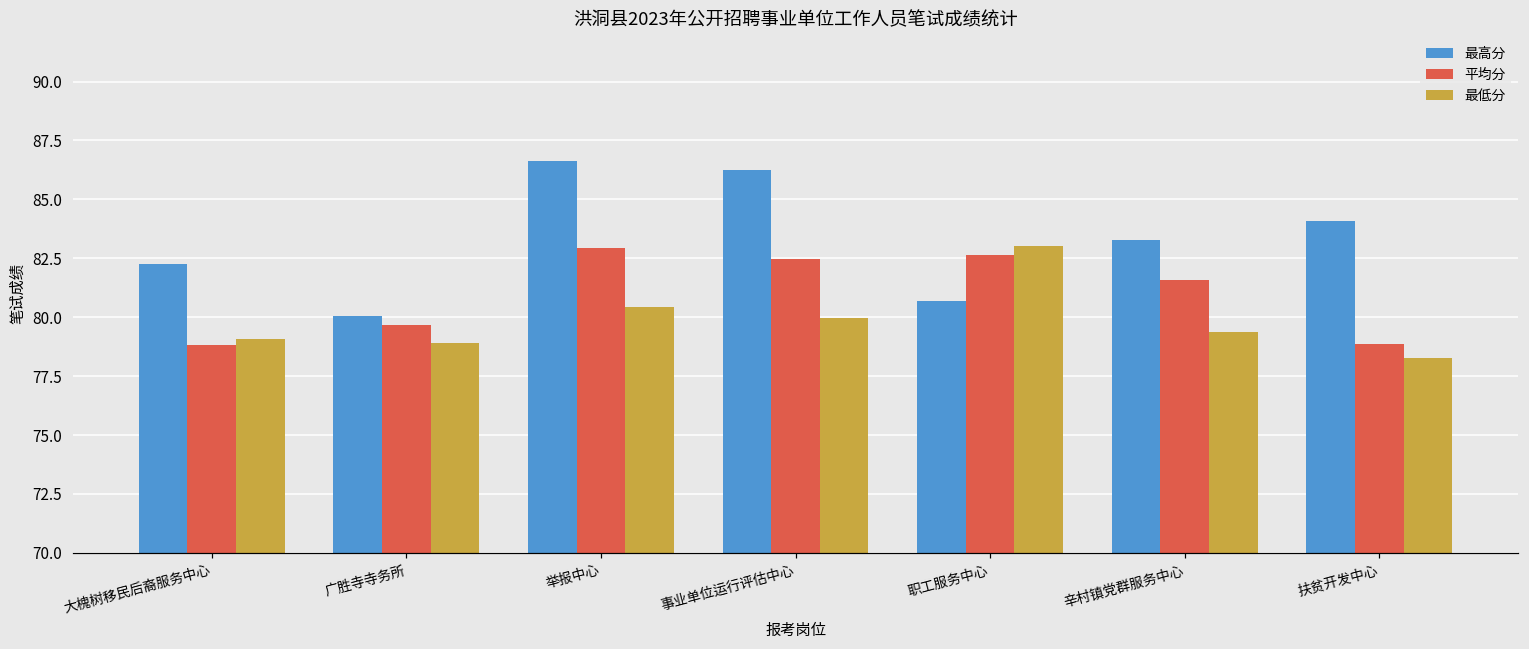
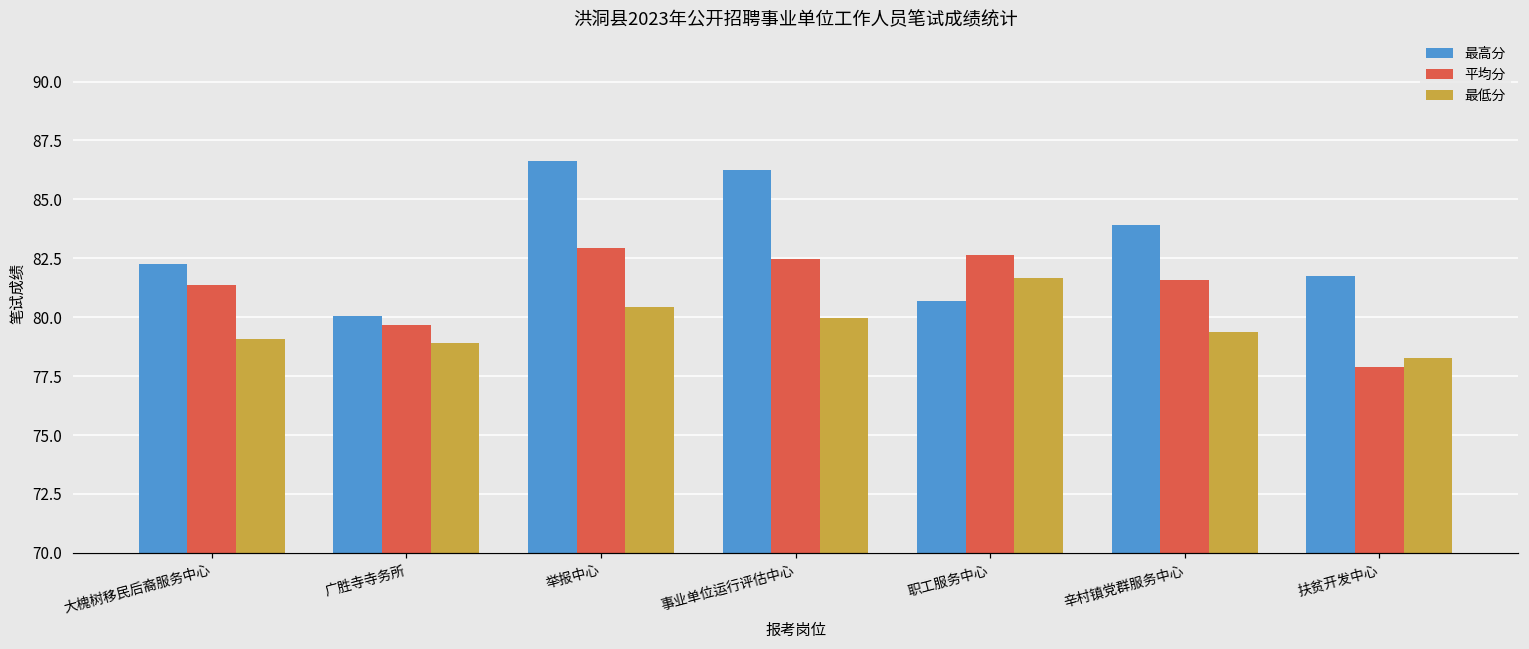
平均分, 大槐树移民后裔服务中心: 78.8 -> 81.4
最低分, 职工服务中心: 83.0 -> 81.7
最高分, 辛村镇党群服务中心: 83.3 -> 83.9
最高分, 扶贫开发中心: 84.1 -> 81.7
平均分, 扶贫开发中心: 78.9 -> 77.9
